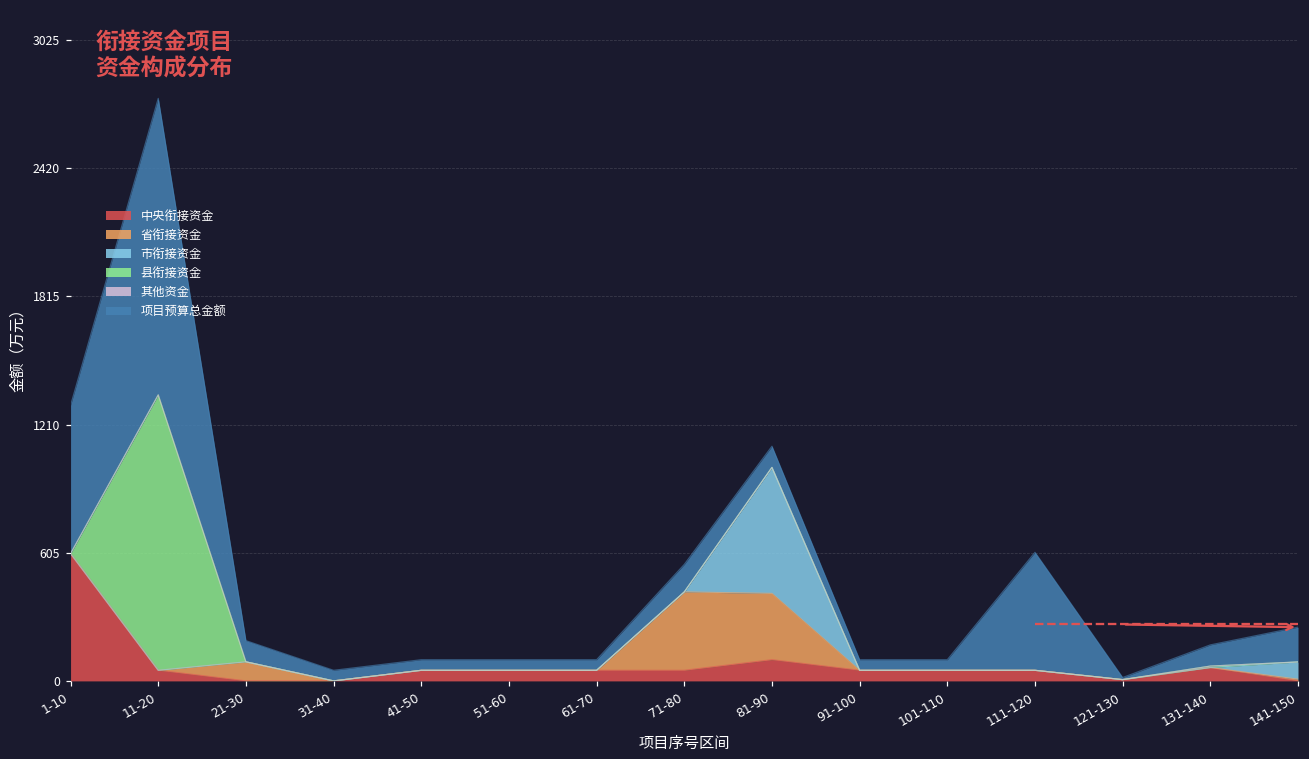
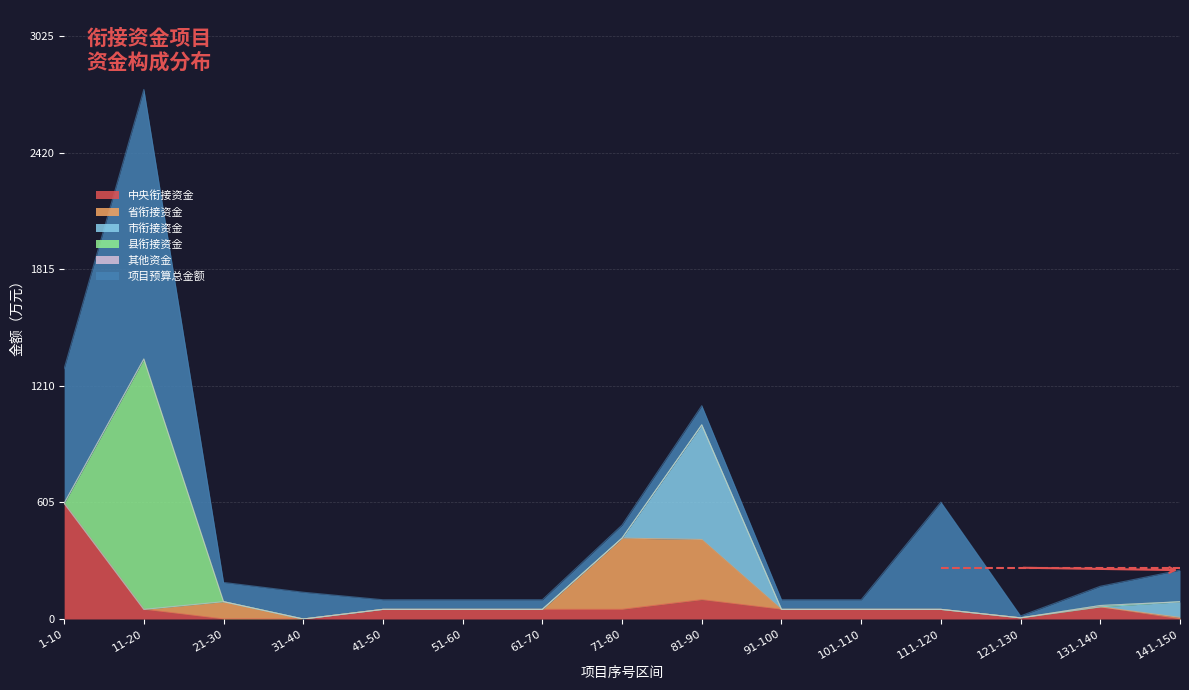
项目预算总金额, 31-40: 50 -> 140
项目预算总金额, 71-80: 130 -> 70
